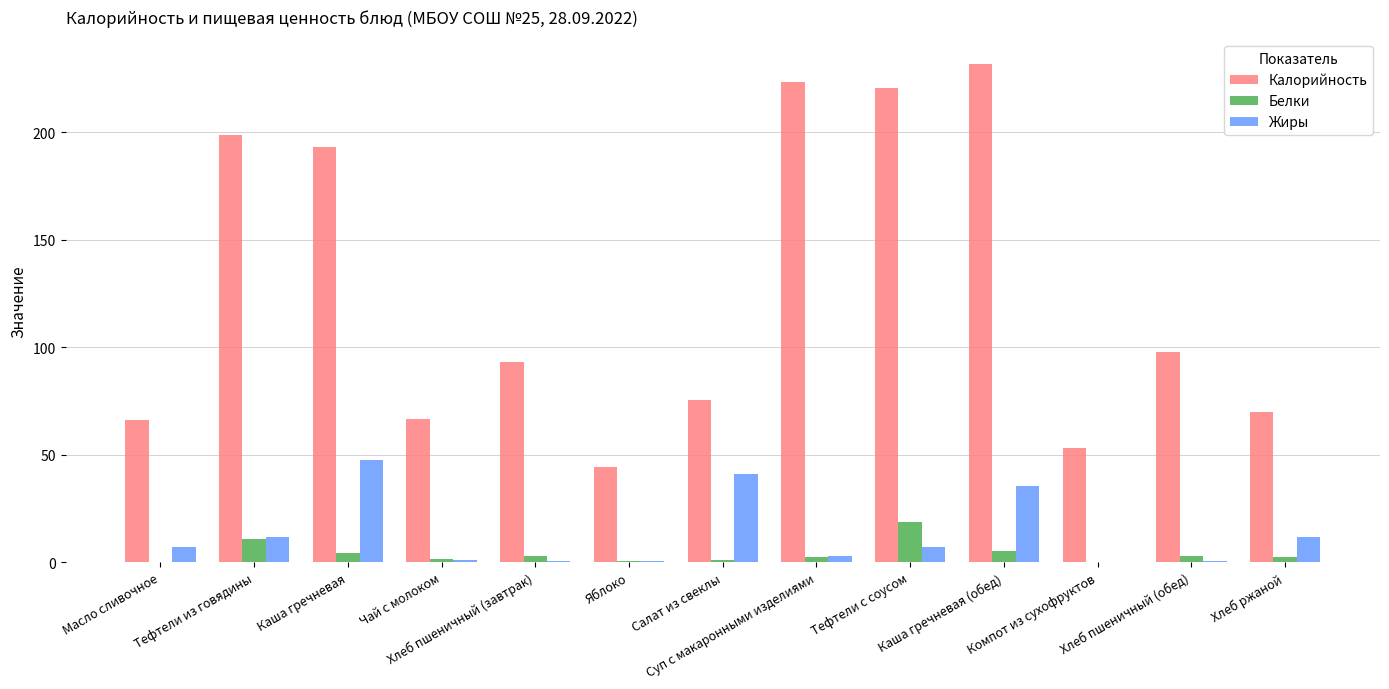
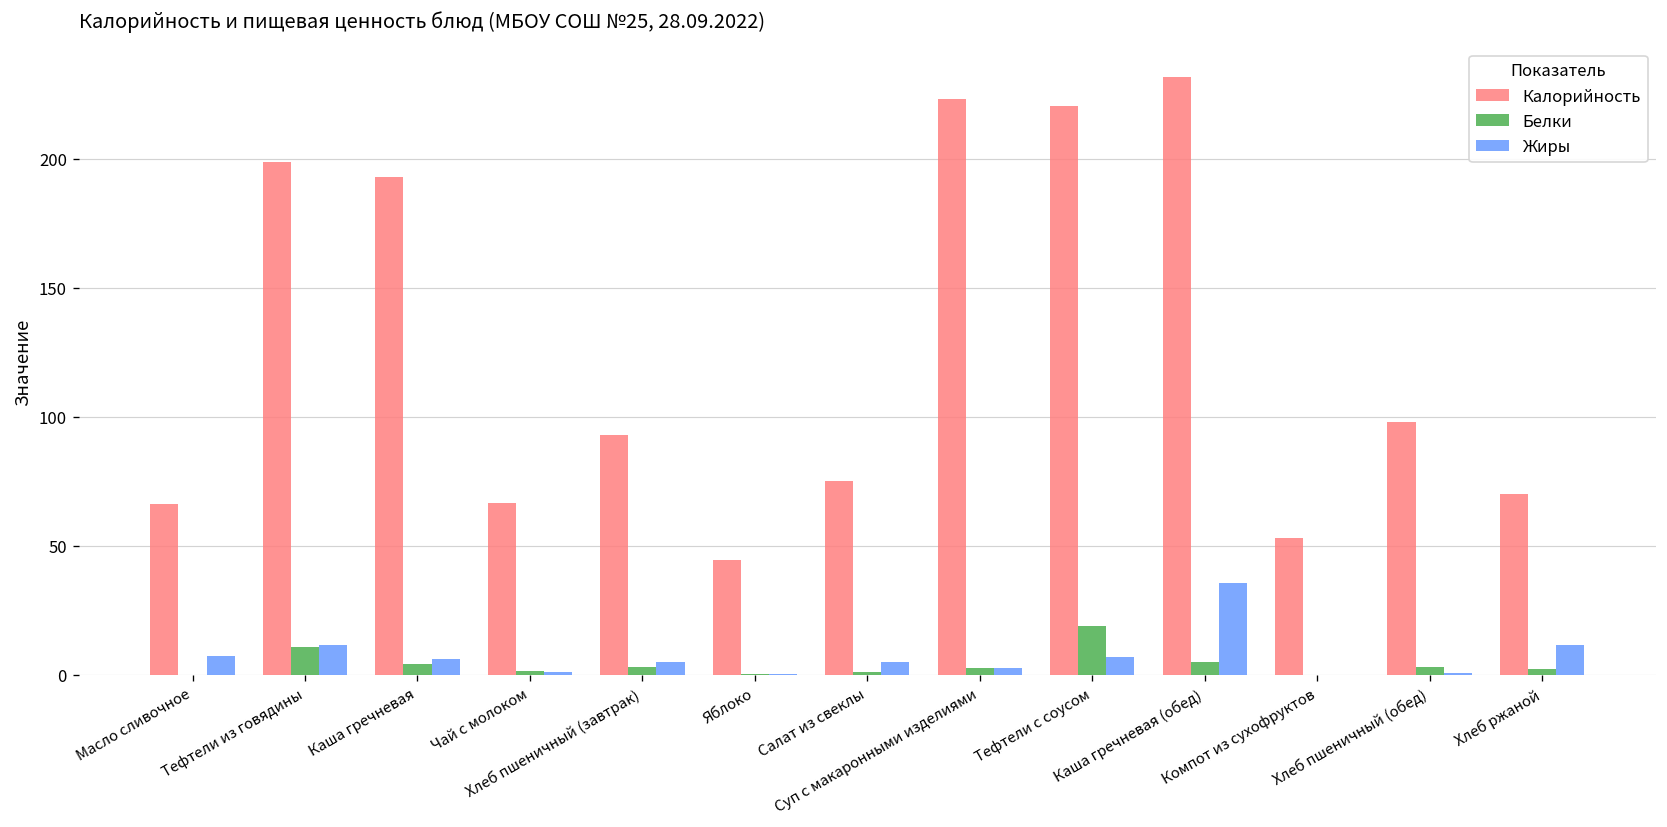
Жиры, Каша гречневая: 48 -> 6
Жиры, Хлеб пшеничный (завтрак): 0 -> 5
Жиры, Салат из свеклы: 41 -> 5
